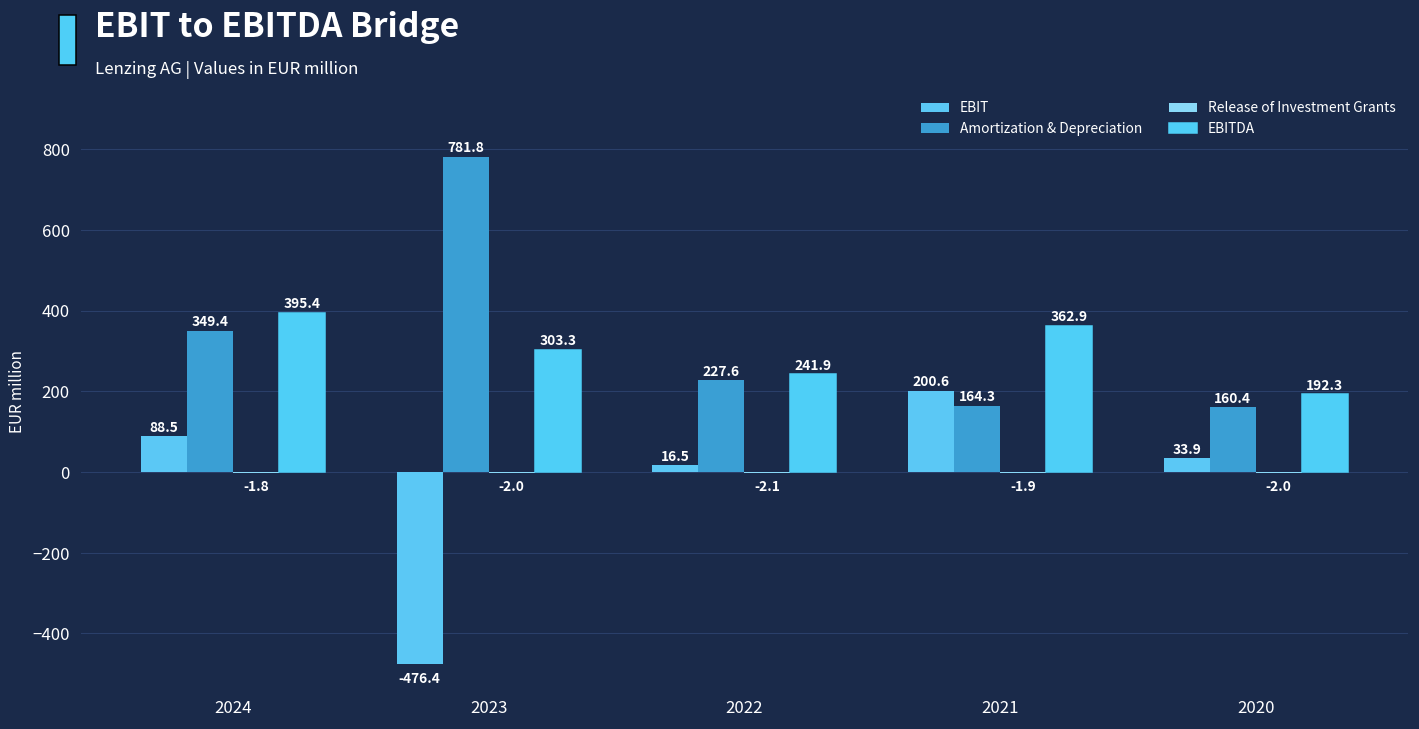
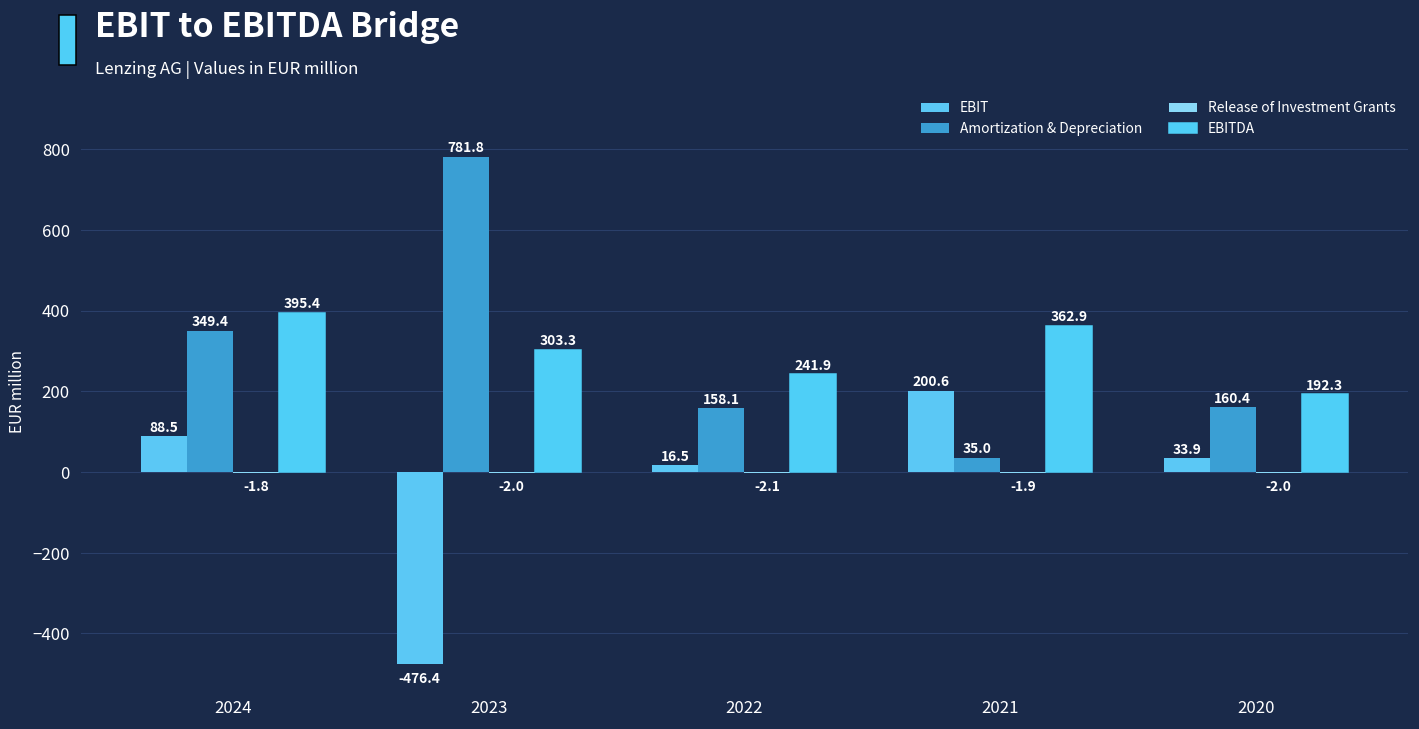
Amortization & Depreciation, 2022: 227.6 -> 158.1
Amortization & Depreciation, 2021: 164.3 -> 35.0
